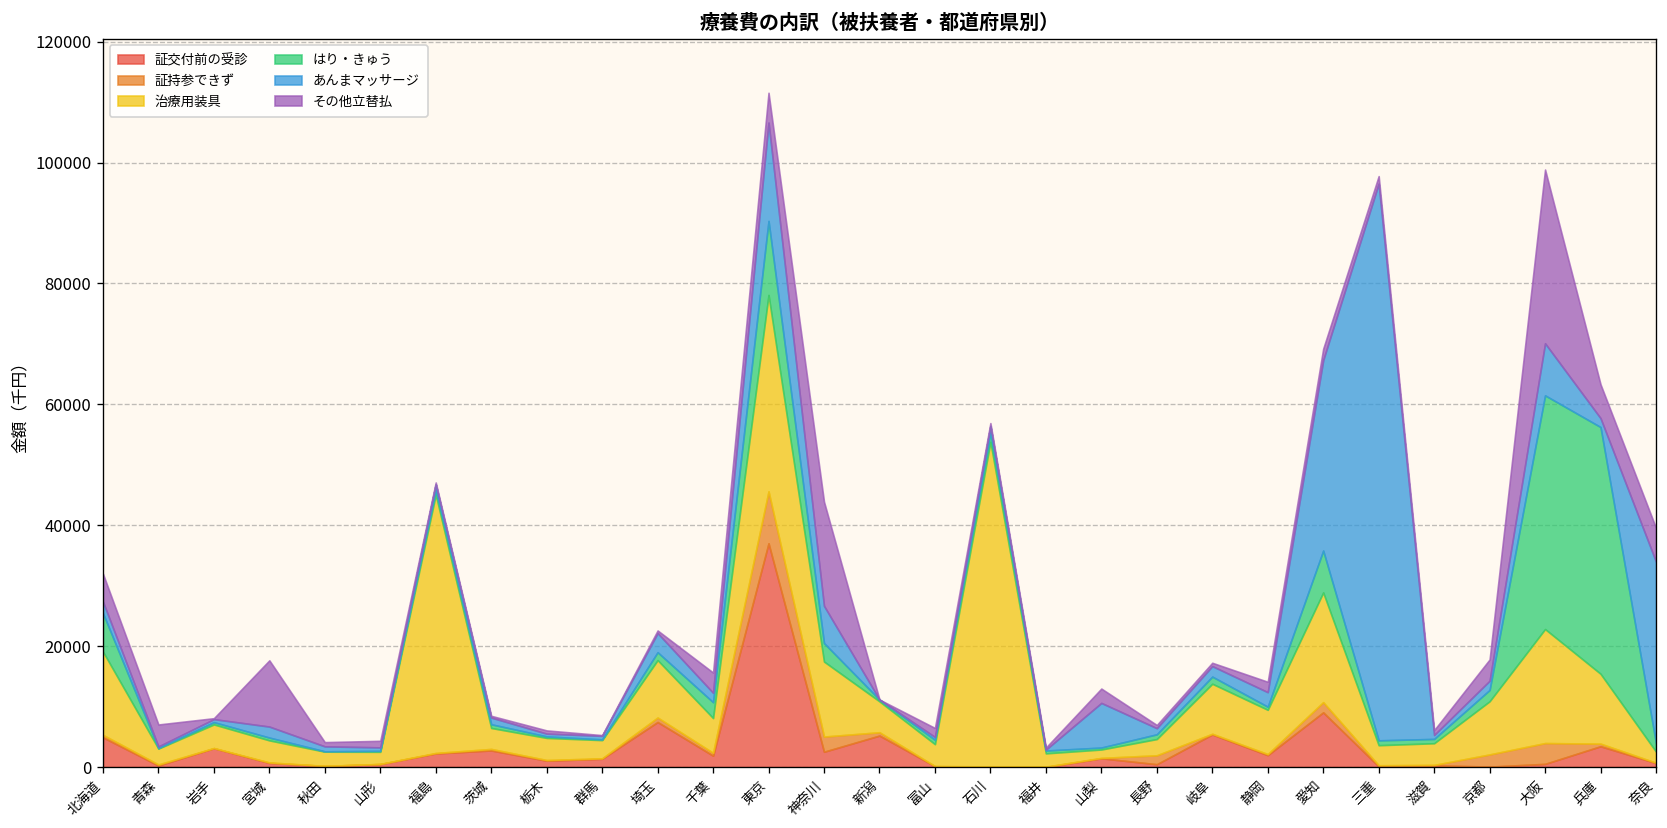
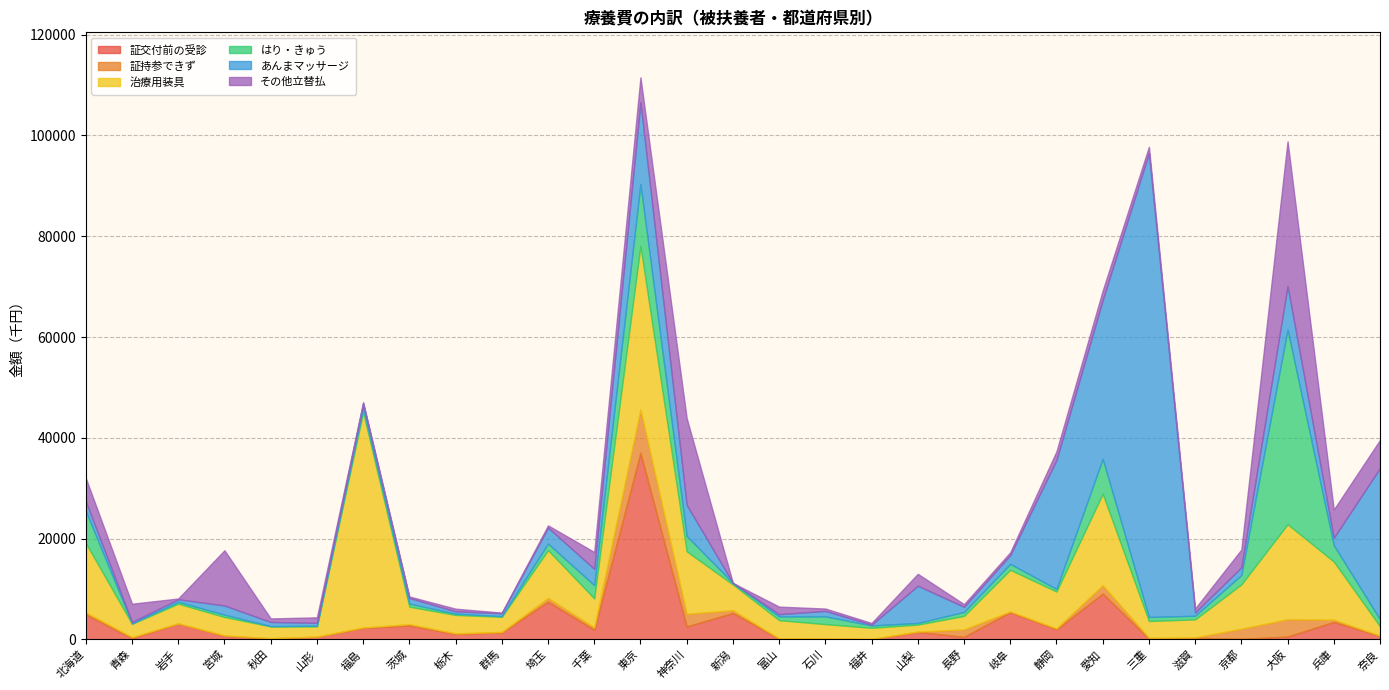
あんまマッサージ, 千葉: 2000 -> 3000
治療用装具, 石川: 54000 -> 3000
あんまマッサージ, 静岡: 2000 -> 26000
はり・きゅう, 兵庫: 41000 -> 3000
